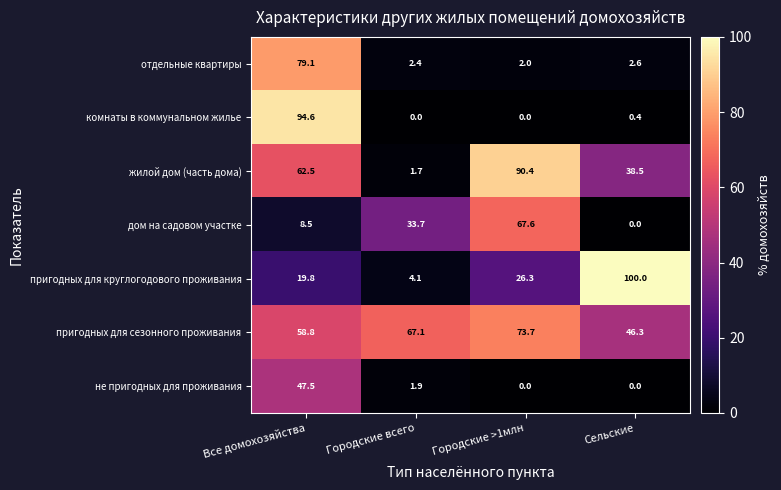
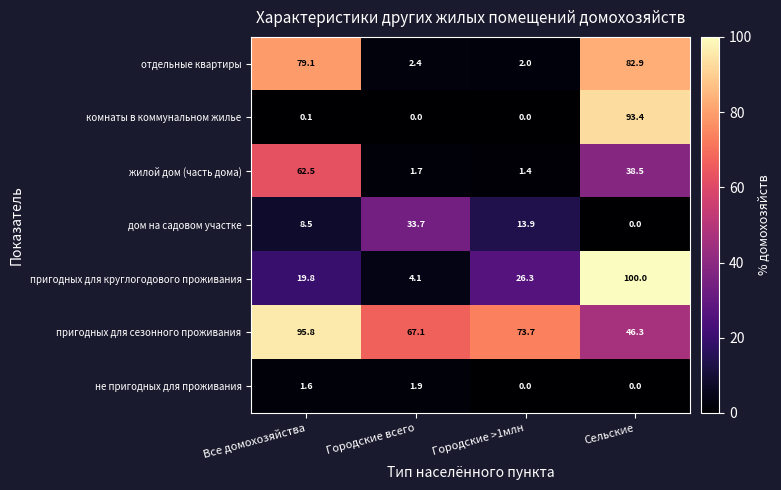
отдельные квартиры, Сельские: 2.6 -> 82.9
комнаты в коммунальном жилье, Все домохозяйства: 94.6 -> 0.1
комнаты в коммунальном жилье, Сельские: 0.4 -> 93.4
жилой дом (часть дома), Городские >1млн: 90.4 -> 1.4
дом на садовом участке, Городские >1млн: 67.6 -> 13.9
пригодных для сезонного проживания, Все домохозяйства: 58.8 -> 95.8
не пригодных для проживания, Все домохозяйства: 47.5 -> 1.6
